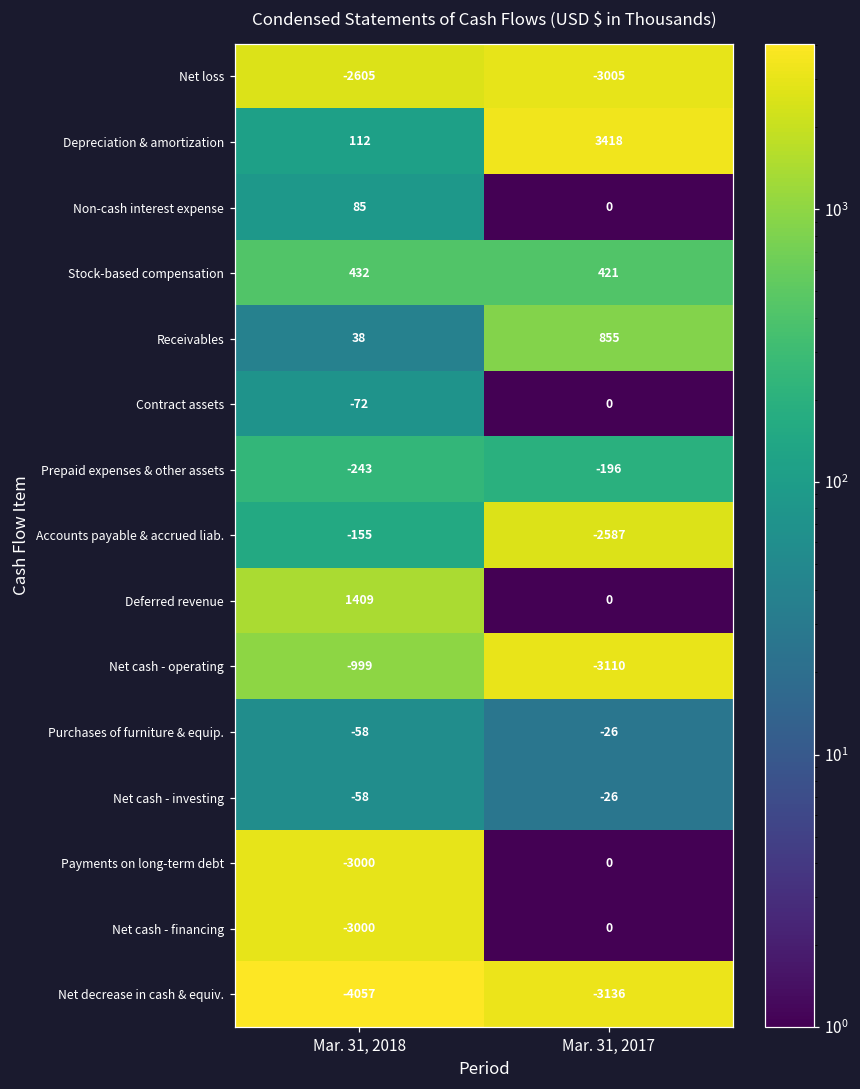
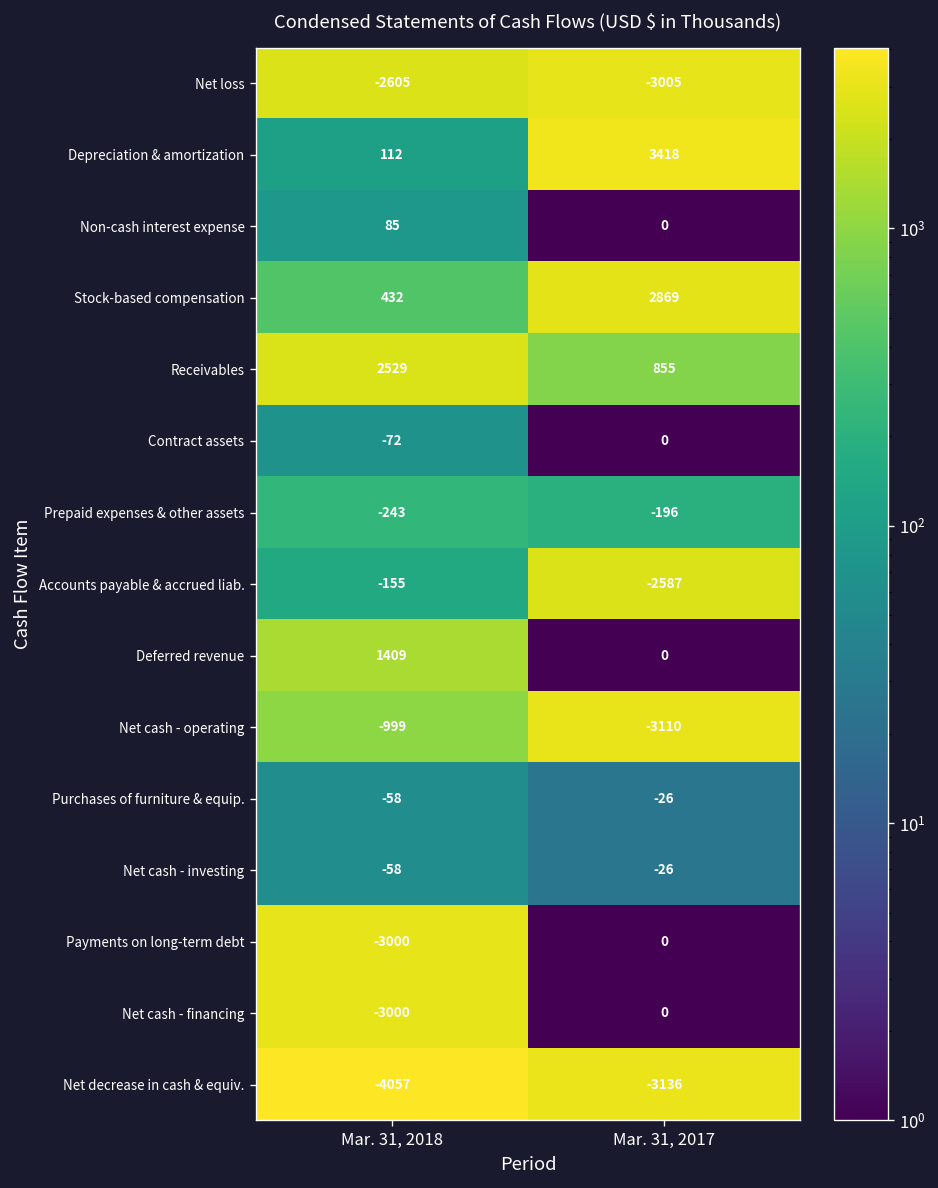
Stock-based compensation, Mar. 31, 2017: 421 -> 2869
Receivables, Mar. 31, 2018: 38 -> 2529
